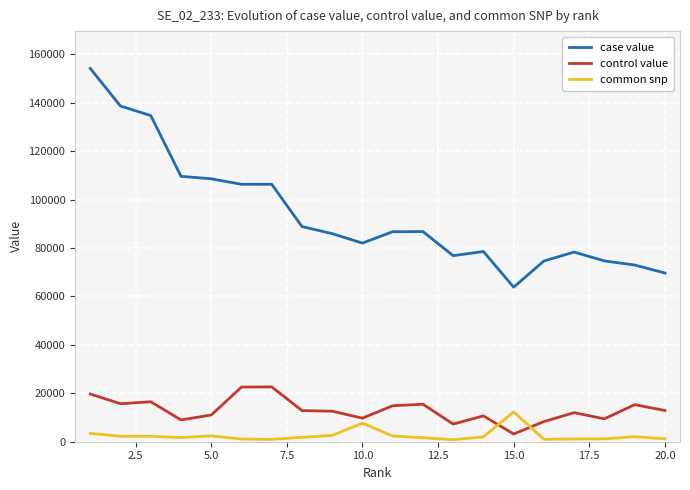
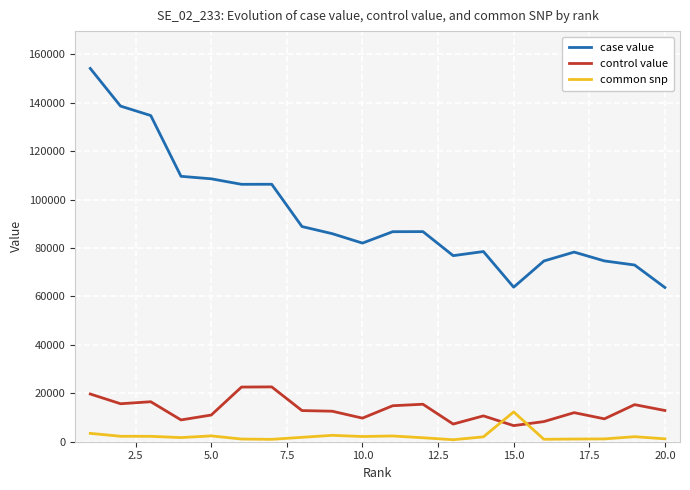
common snp, 10.0: 8000 -> 2000
control value, 15.0: 3000 -> 7000
case value, 20.0: 70000 -> 64000
